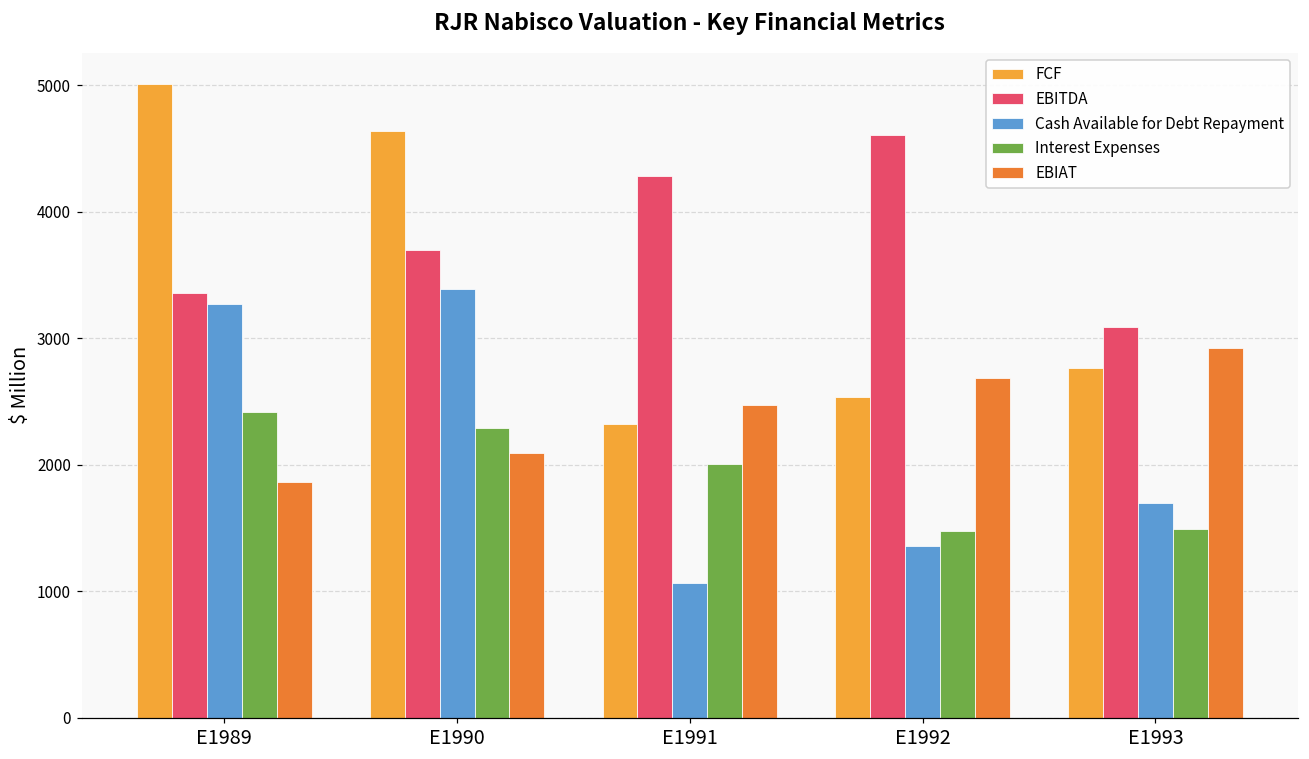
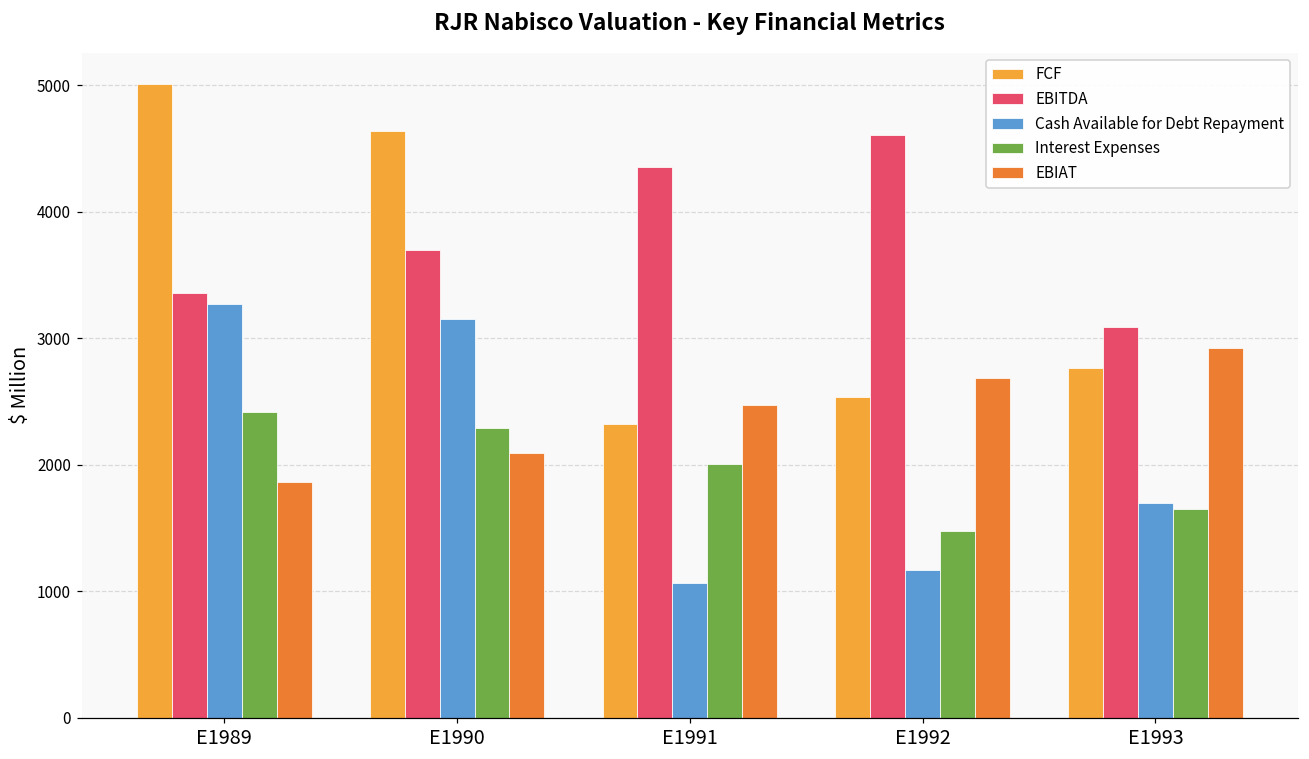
Cash Available for Debt Repayment, E1990: 3390 -> 3150
EBITDA, E1991: 4280 -> 4350
Cash Available for Debt Repayment, E1992: 1360 -> 1160
Interest Expenses, E1993: 1490 -> 1650
